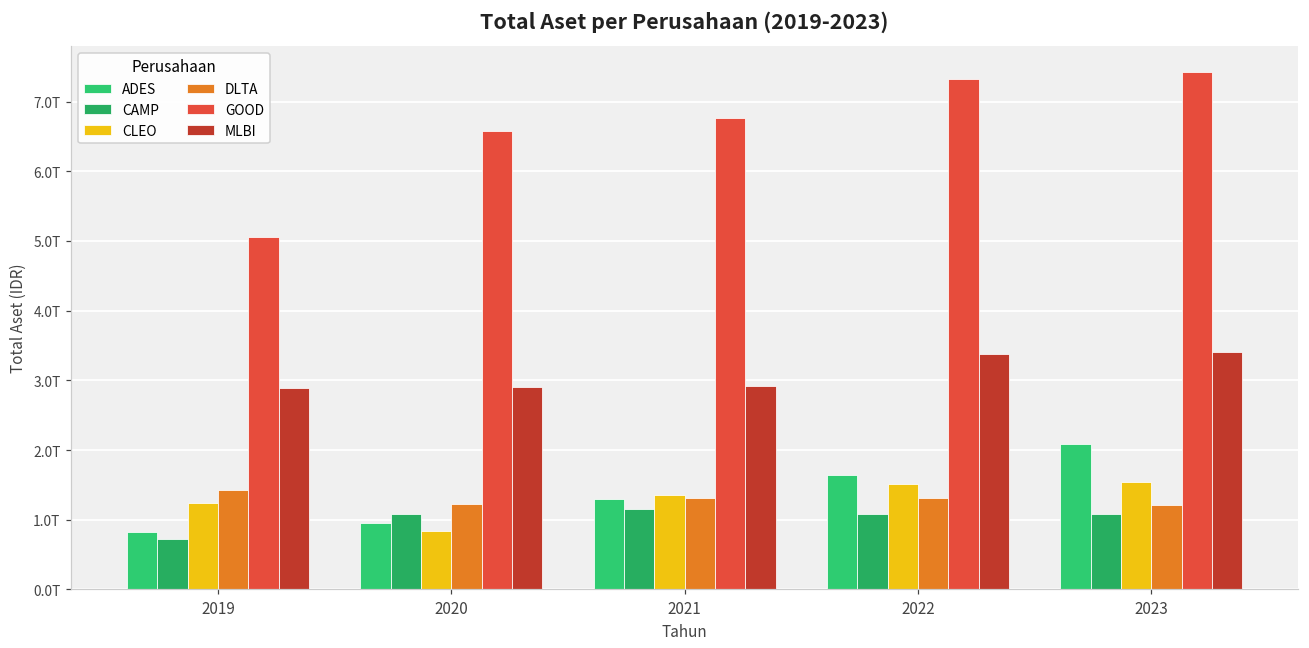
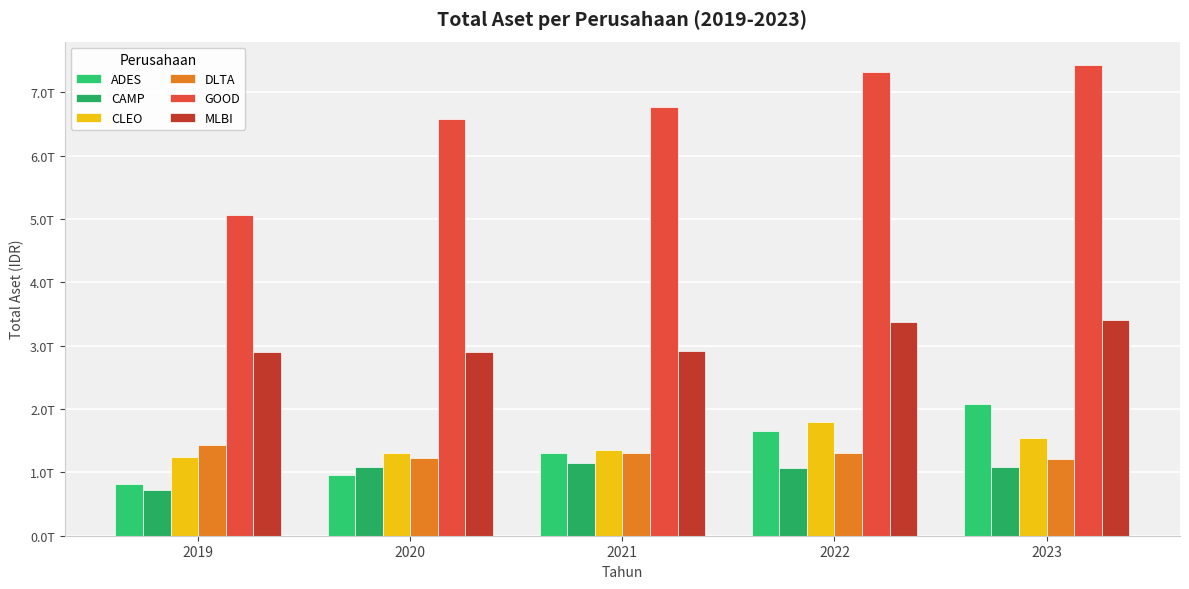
CLEO, 2020: 0.8T -> 1.3T
CLEO, 2022: 1.5T -> 1.8T
